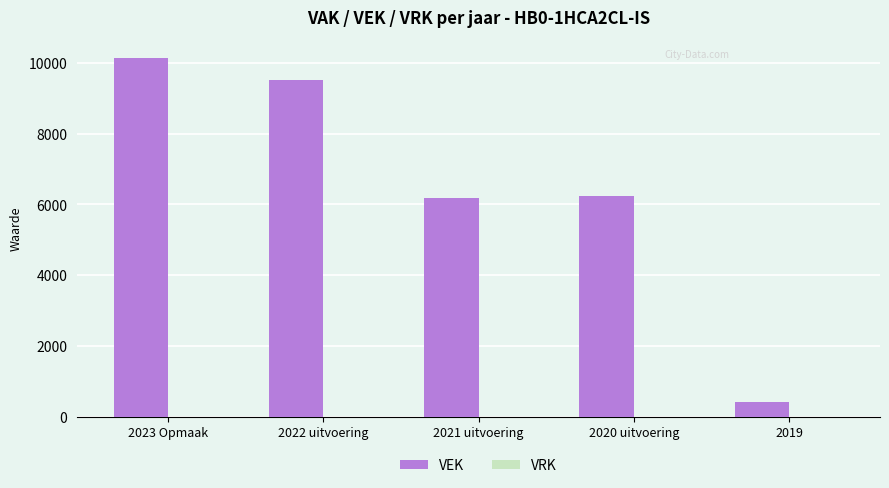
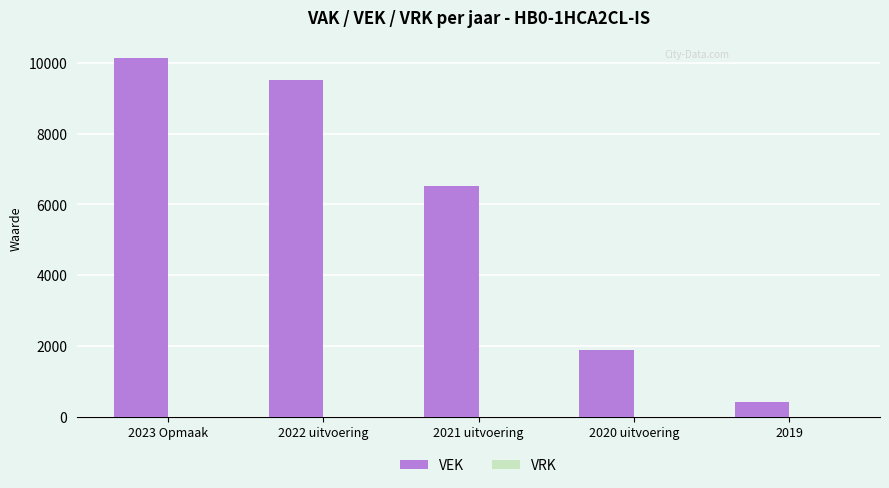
VEK, 2021 uitvoering: 6200 -> 6500
VEK, 2020 uitvoering: 6200 -> 1900
